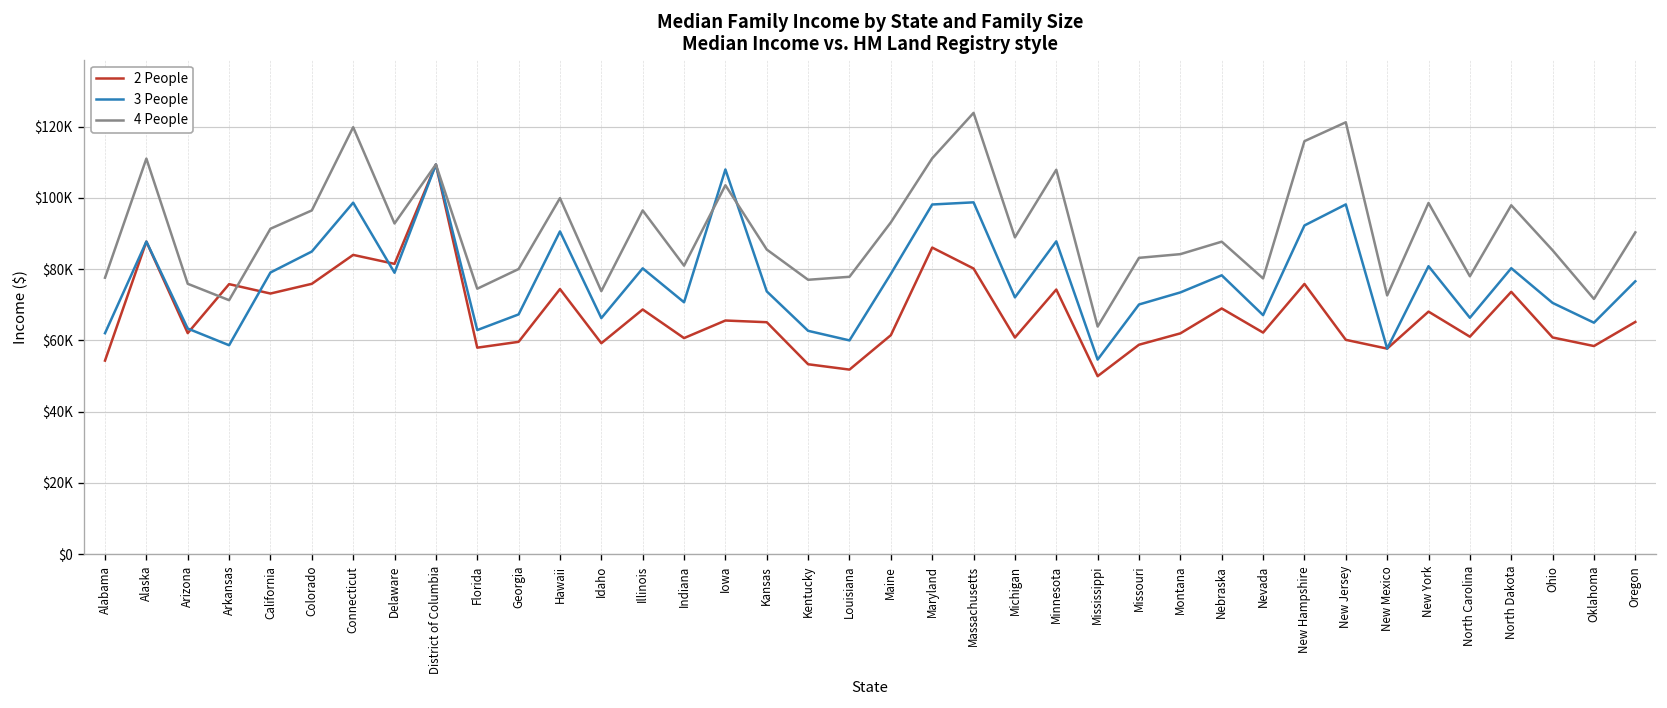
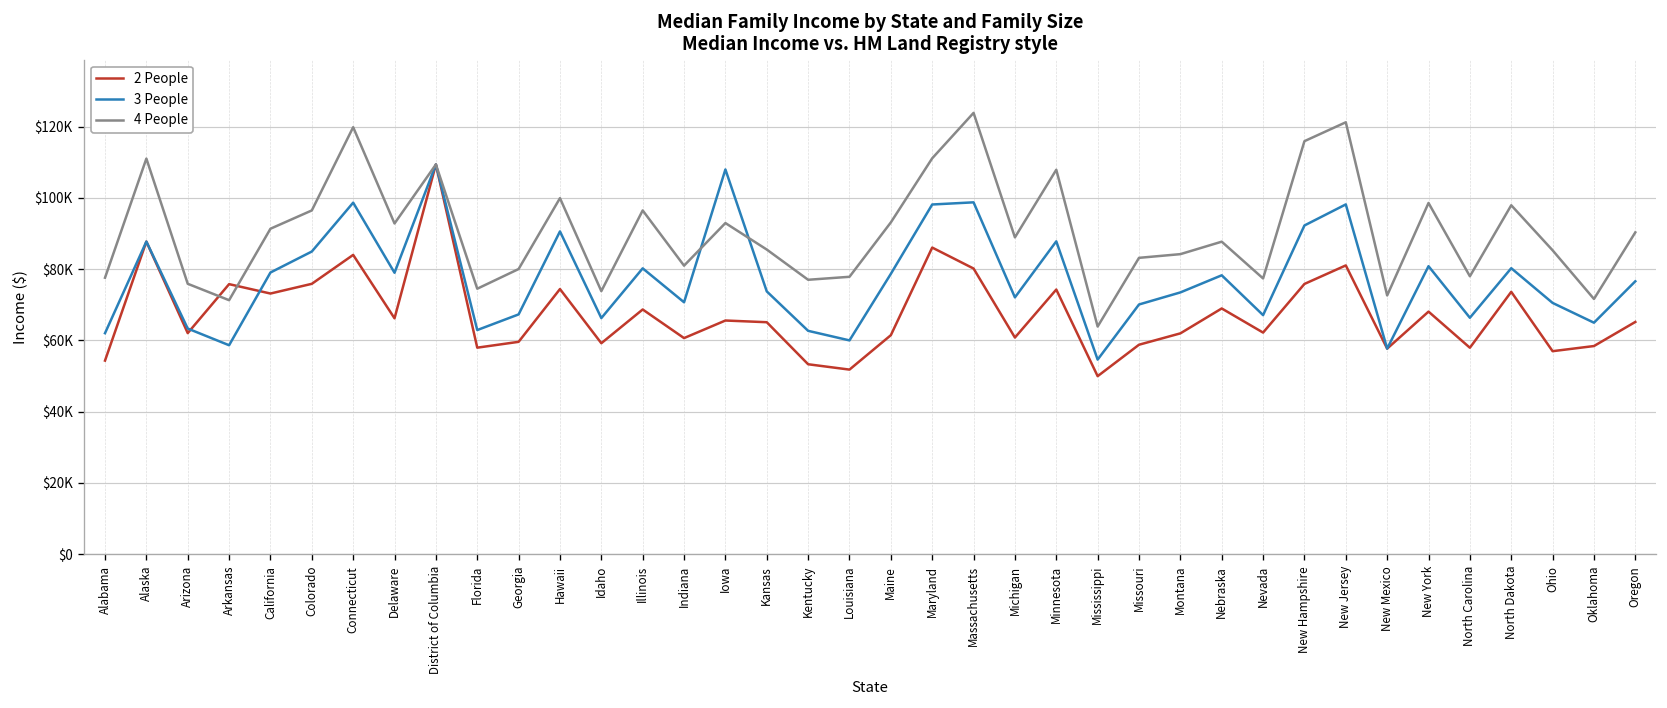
2 People, Delaware: $81000 -> $66000
4 People, Iowa: $104000 -> $93000
2 People, New Jersey: $60000 -> $81000
2 People, North Carolina: $61000 -> $58000
2 People, Ohio: $61000 -> $57000
